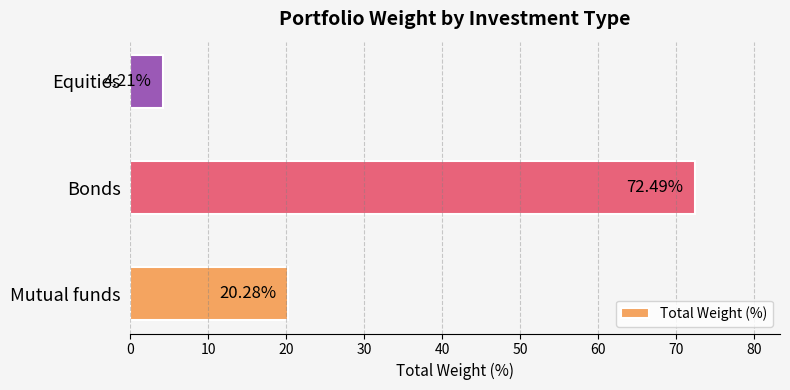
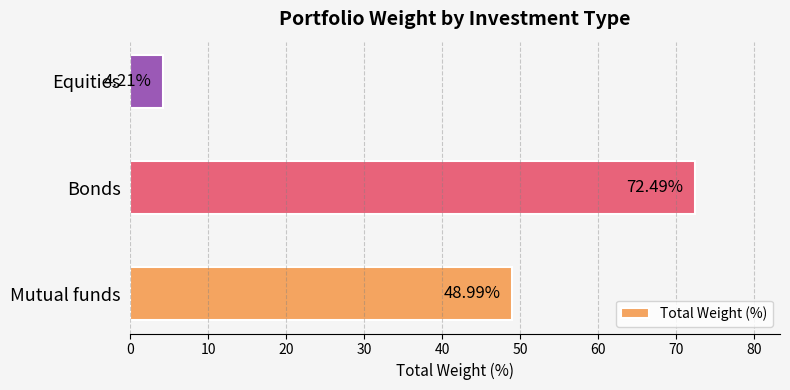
Mutual funds: 20.28% -> 48.99%
